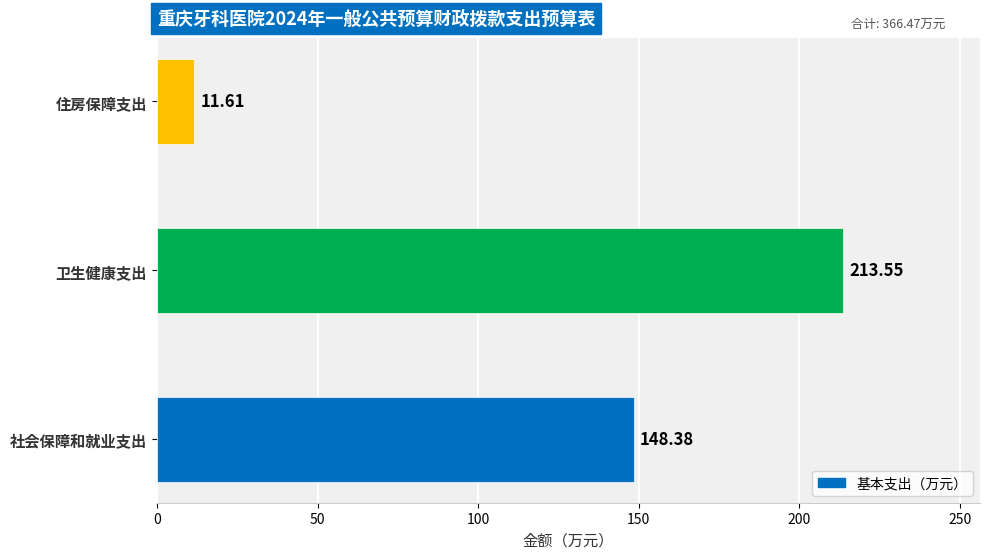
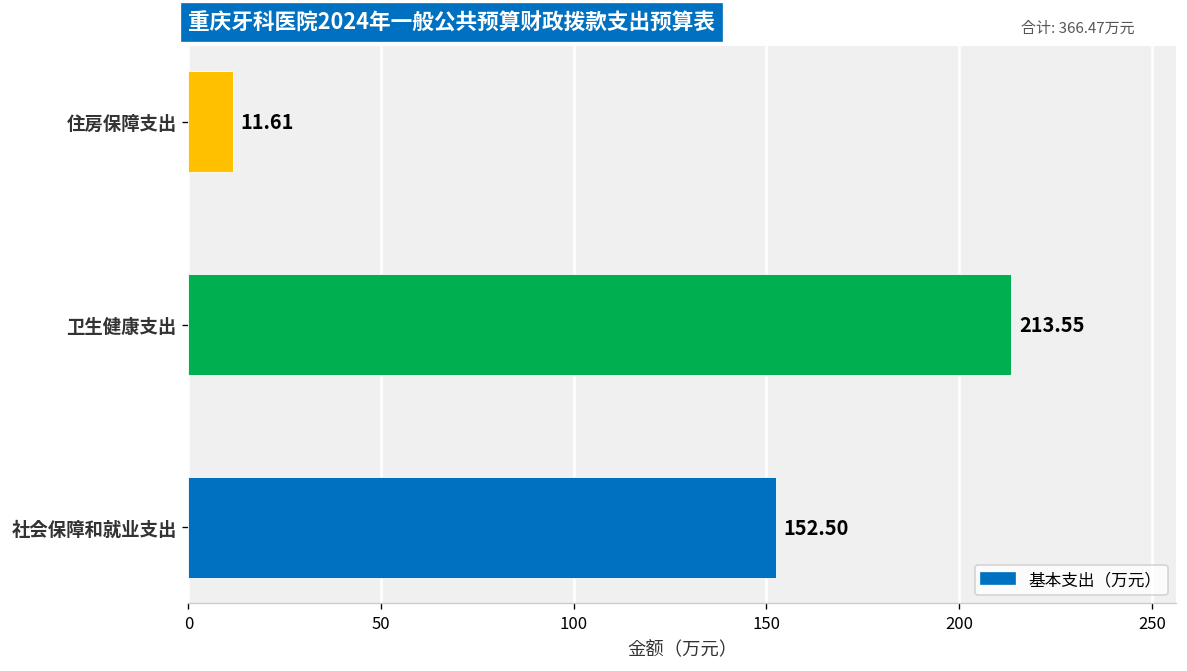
社会保障和就业支出: 148.38 -> 152.50
